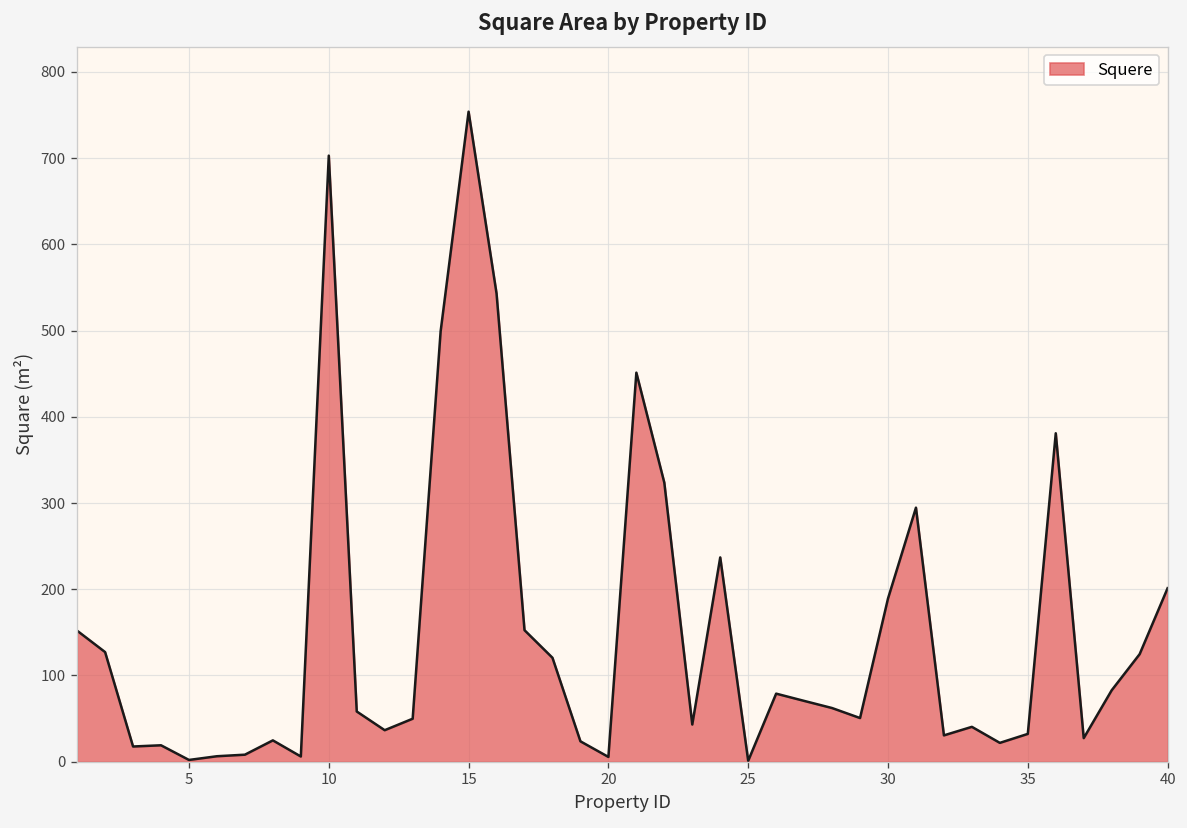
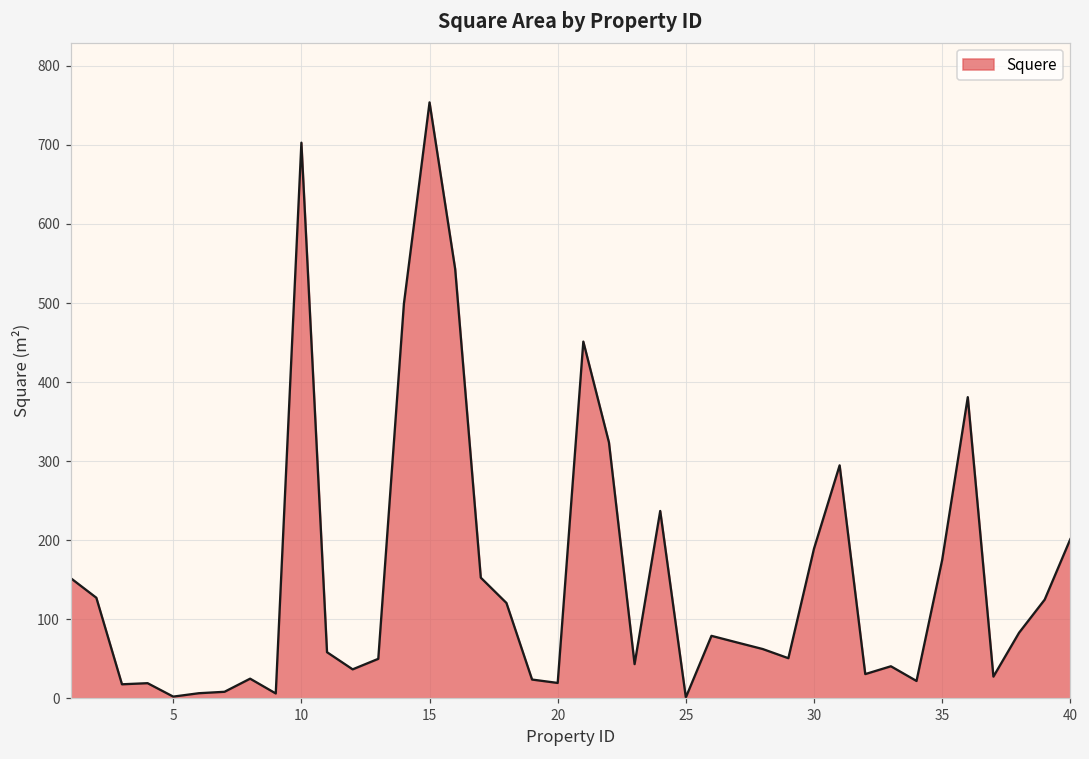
20: 10 -> 20
35: 30 -> 170
